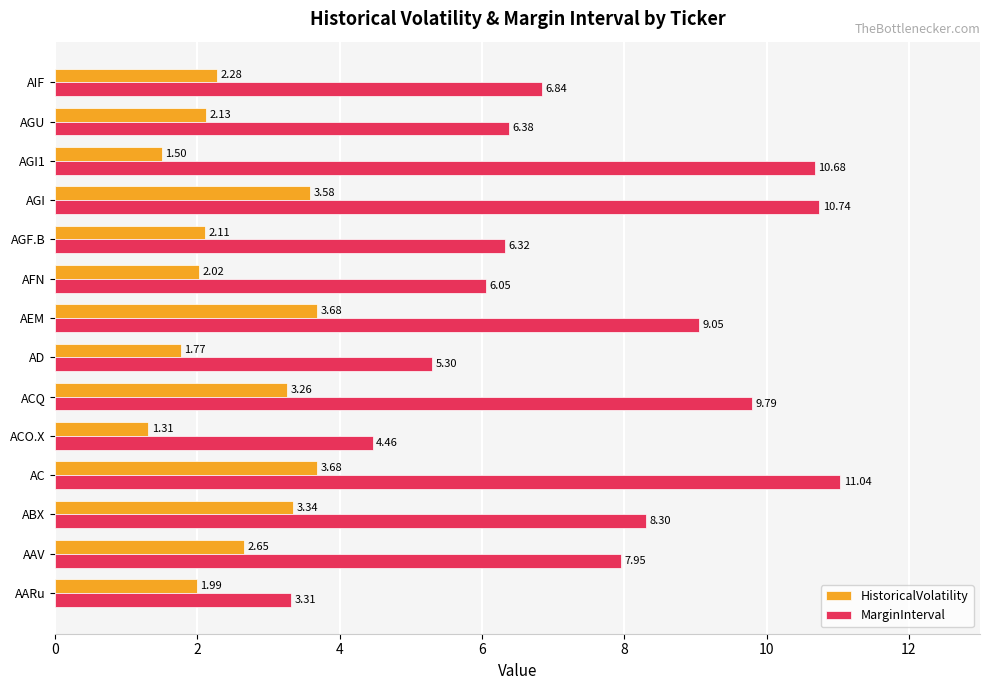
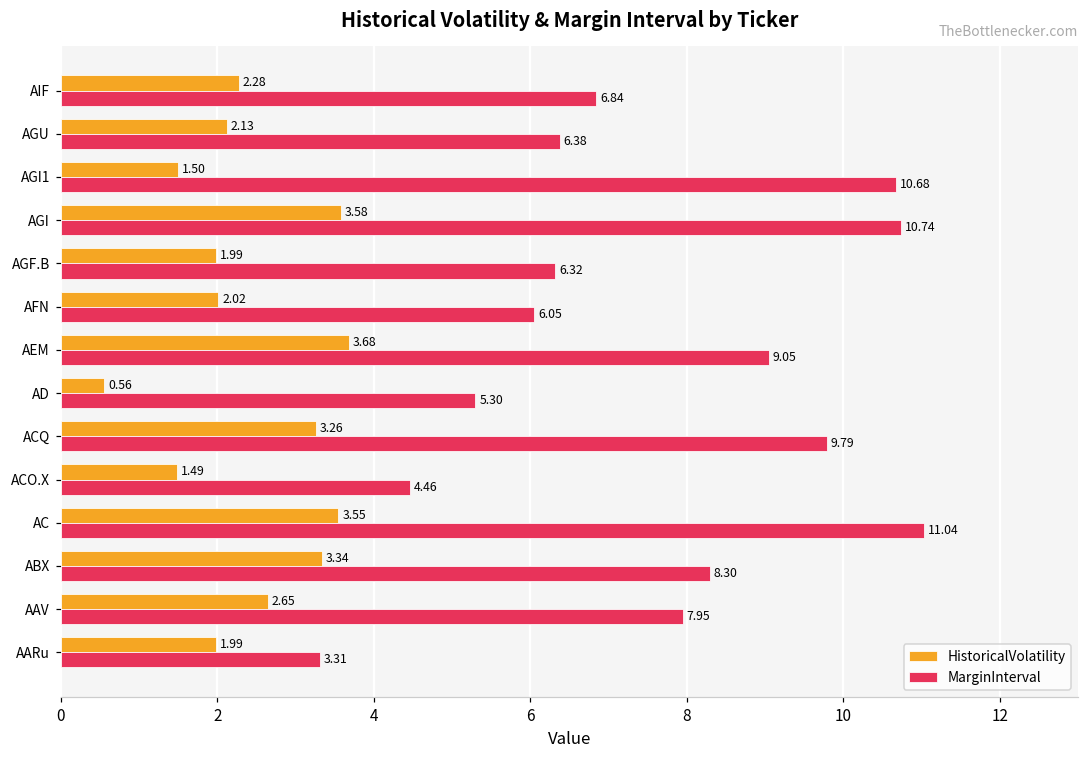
HistoricalVolatility, AGF.B: 2.11 -> 1.99
HistoricalVolatility, AD: 1.77 -> 0.56
HistoricalVolatility, ACO.X: 1.31 -> 1.49
HistoricalVolatility, AC: 3.68 -> 3.55
